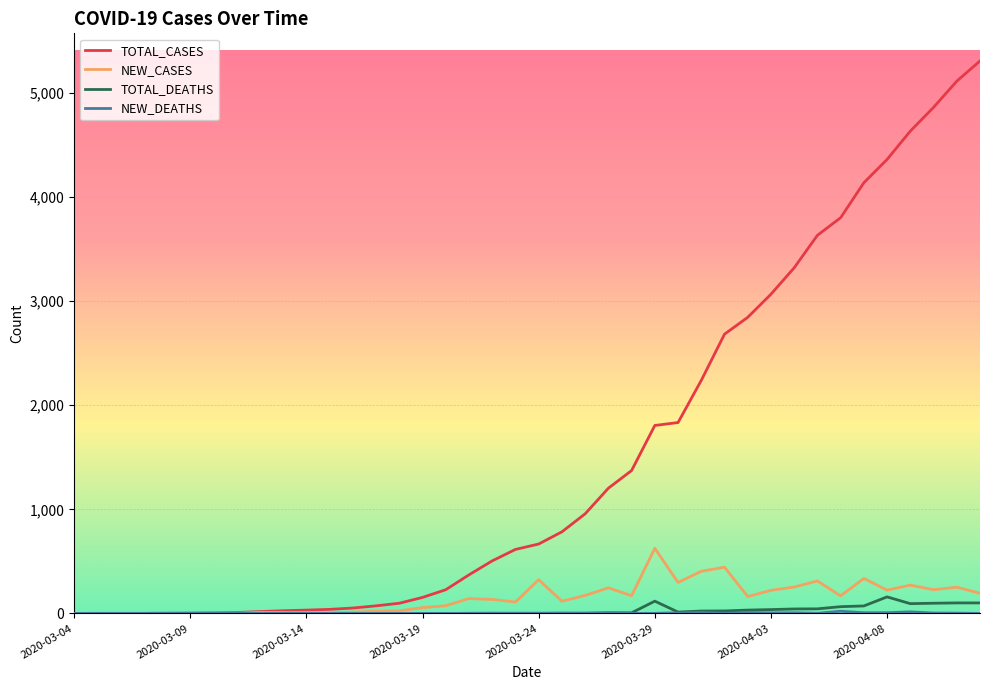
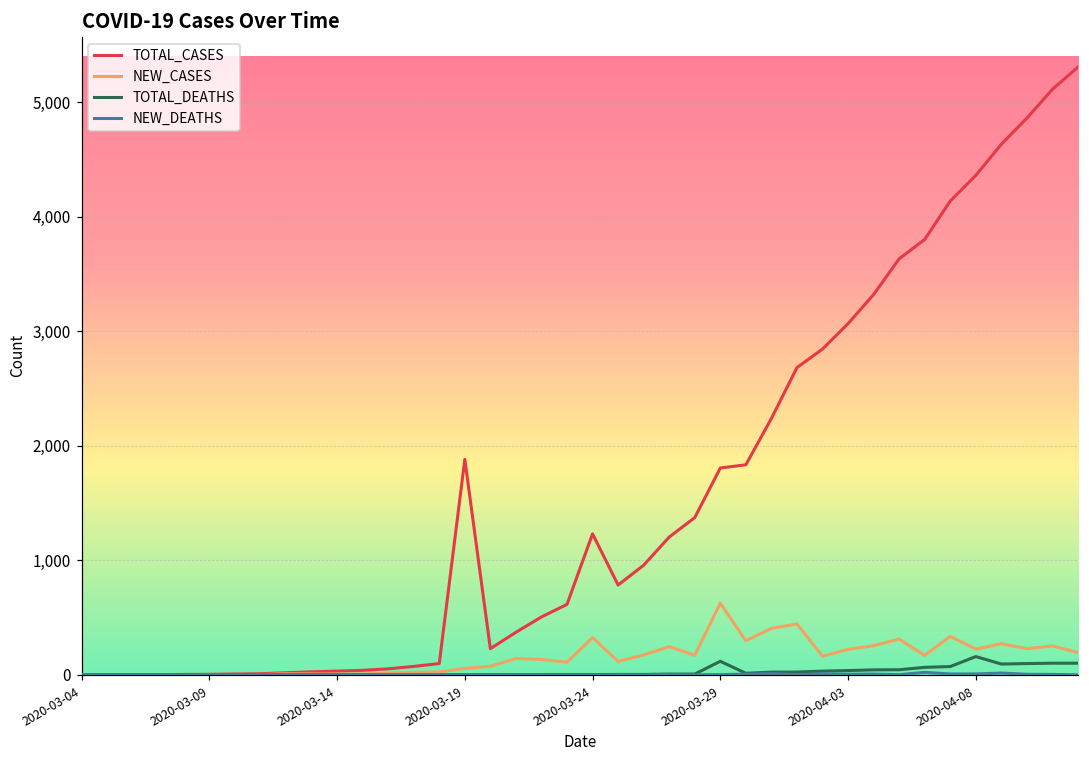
TOTAL_CASES, 2020-03-19: 150 -> 1,880
TOTAL_CASES, 2020-03-24: 670 -> 1,230
